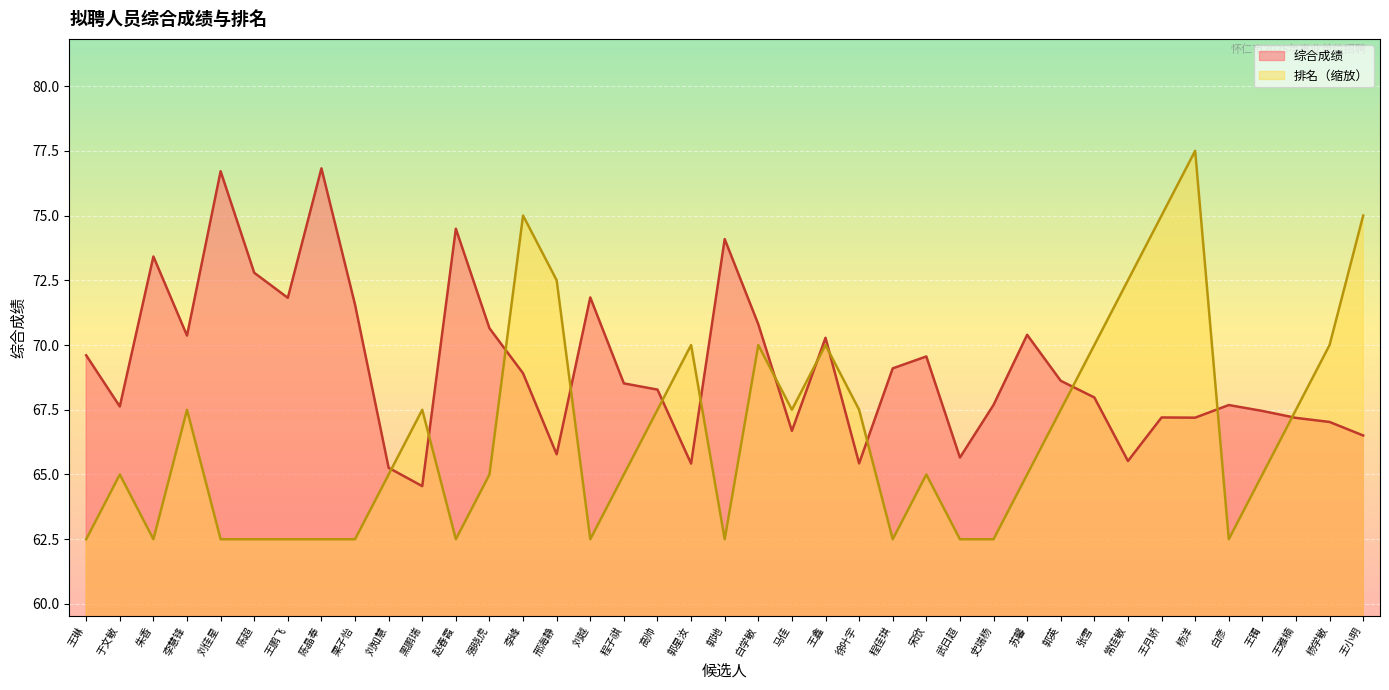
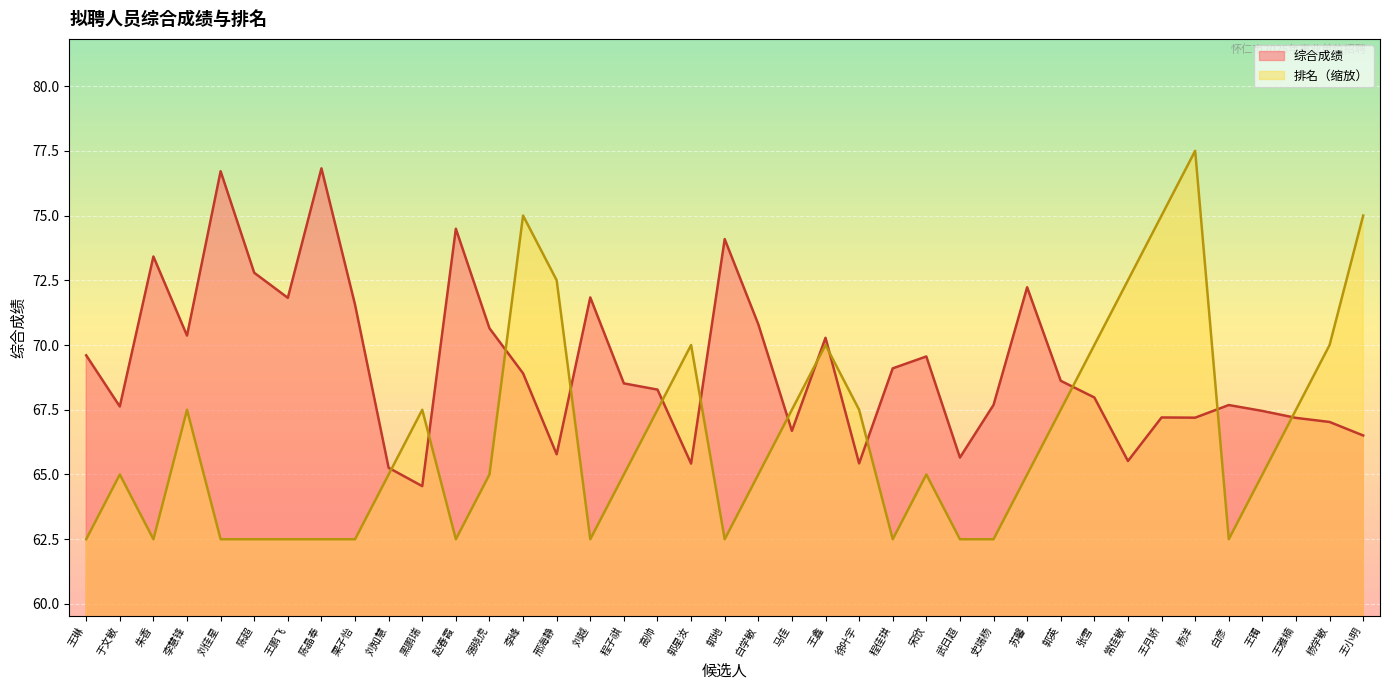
排名（缩放）, 白学敏: 70.0 -> 65.0
综合成绩, 苏馨: 70.4 -> 72.2
